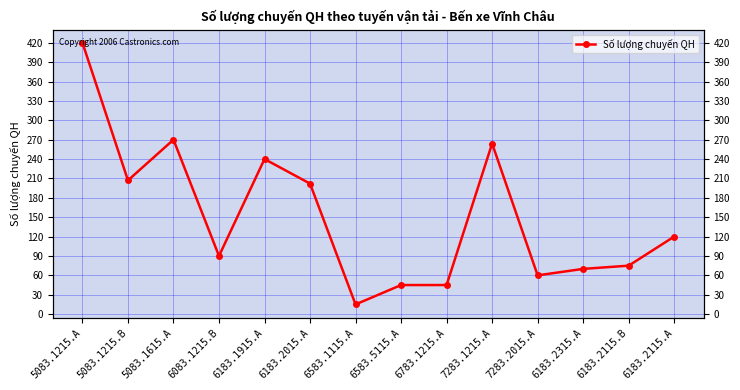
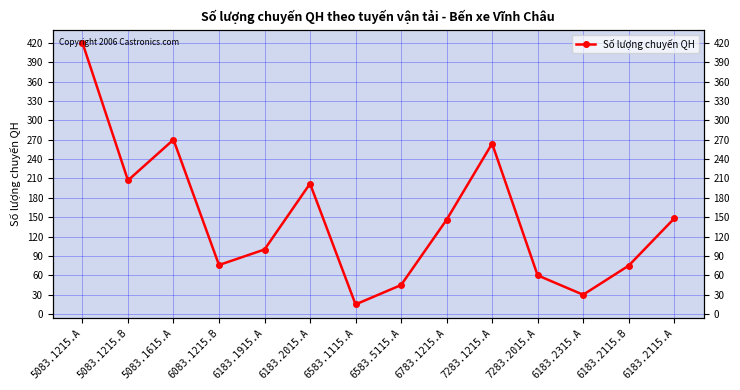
6083.1215.B: 90 -> 80
6183.1915.A: 240 -> 100
6783.1215.A: 50 -> 150
6183.2315.A: 70 -> 30
6183.2115.A: 120 -> 150
